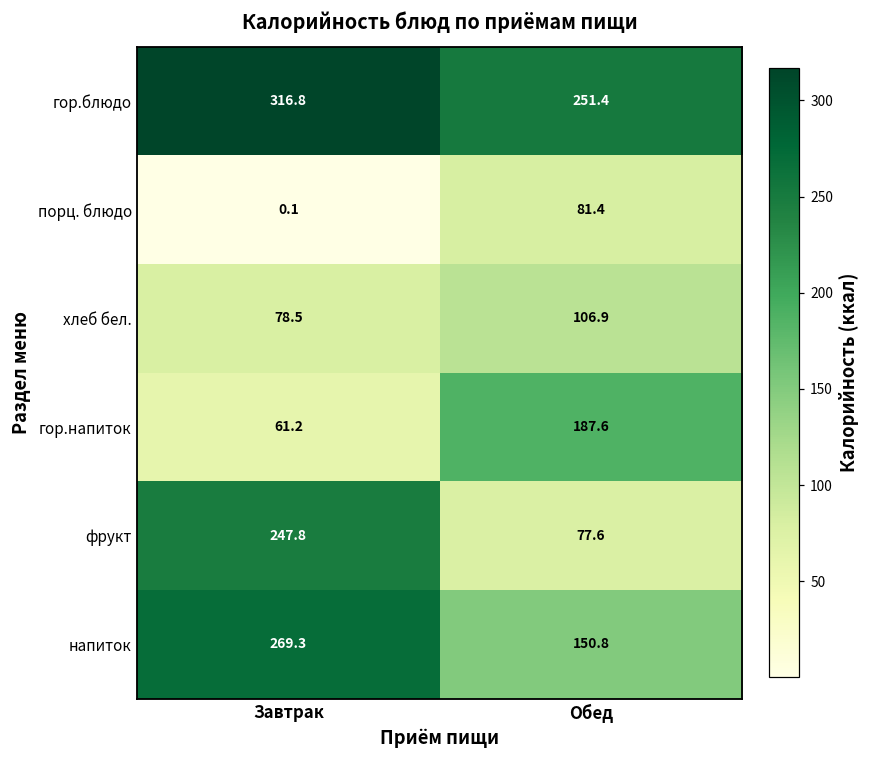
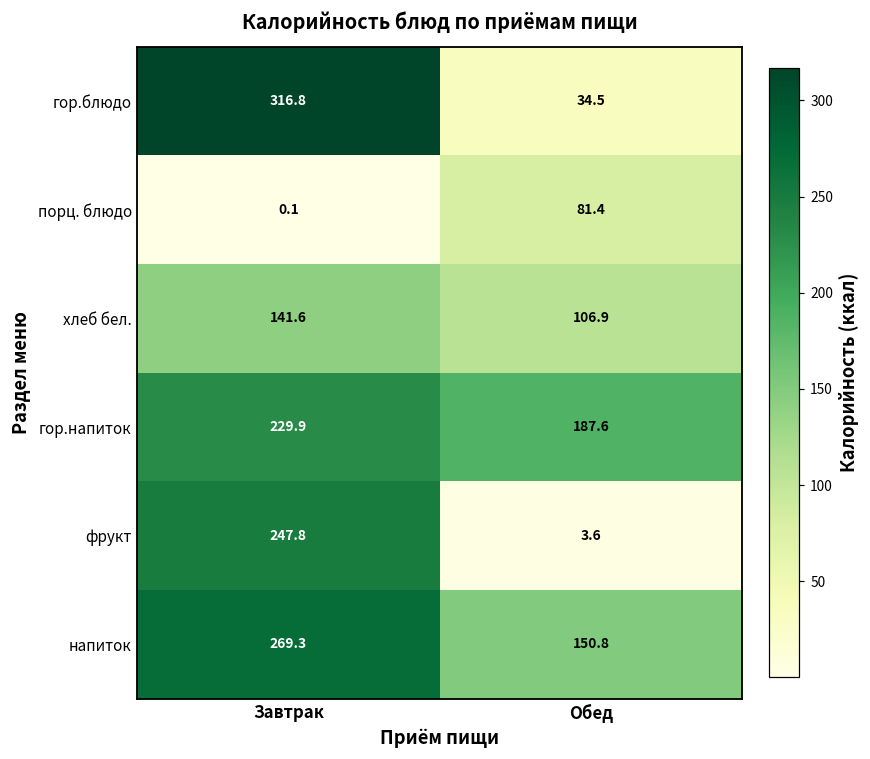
гор.блюдо, Обед: 251.4 -> 34.5
хлеб бел., Завтрак: 78.5 -> 141.6
гор.напиток, Завтрак: 61.2 -> 229.9
фрукт, Обед: 77.6 -> 3.6
